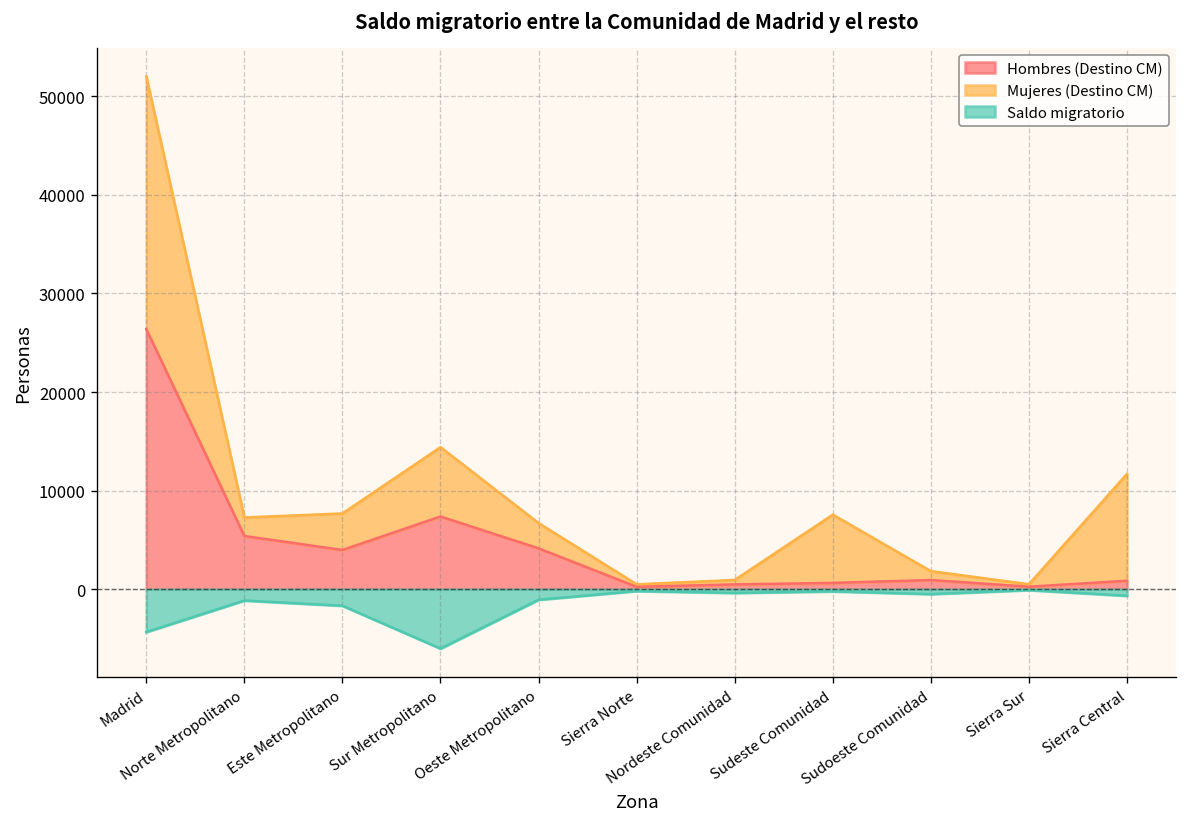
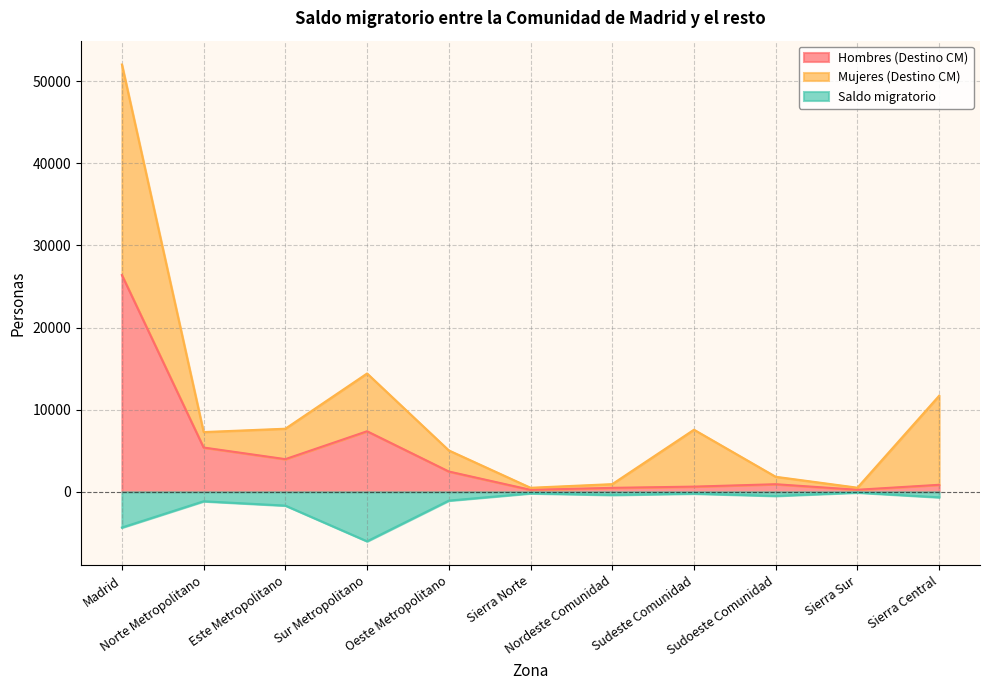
Hombres (Destino CM), Oeste Metropolitano: 4000 -> 2000
